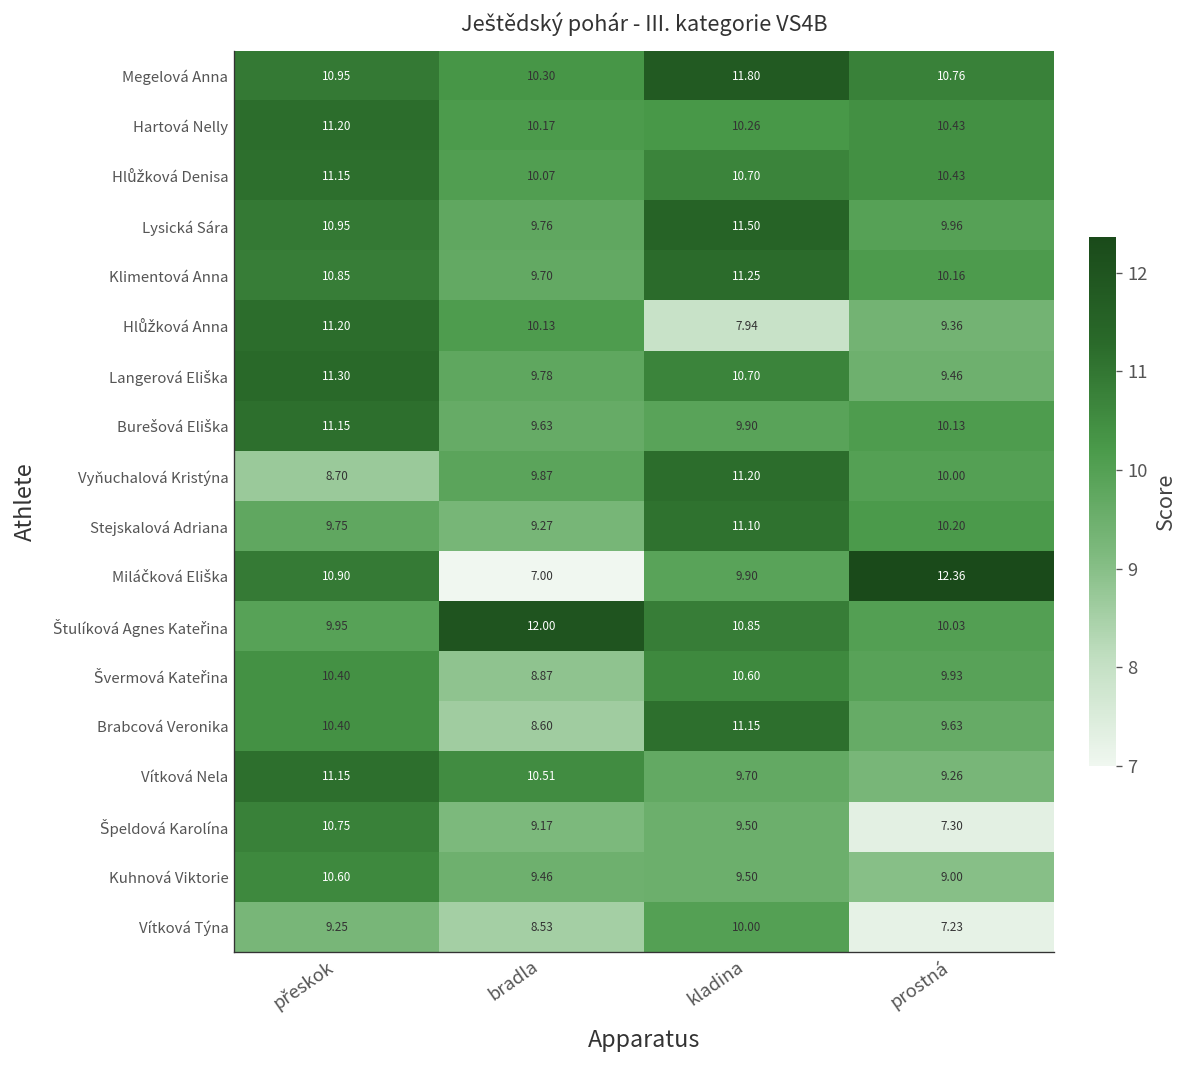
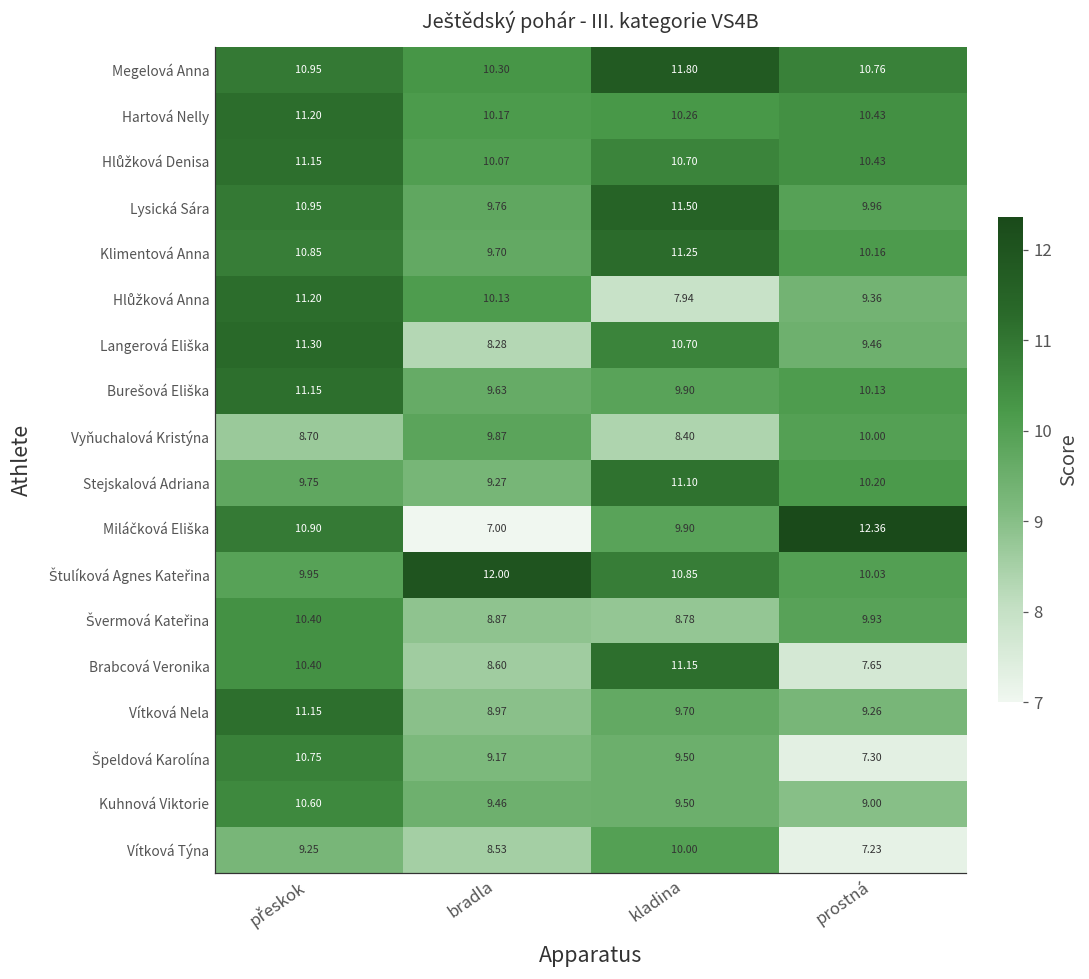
Langerová Eliška, bradla: 9.78 -> 8.28
Vyňuchalová Kristýna, kladina: 11.20 -> 8.40
Švermová Kateřina, kladina: 10.60 -> 8.78
Brabcová Veronika, prostná: 9.63 -> 7.65
Vítková Nela, bradla: 10.51 -> 8.97
